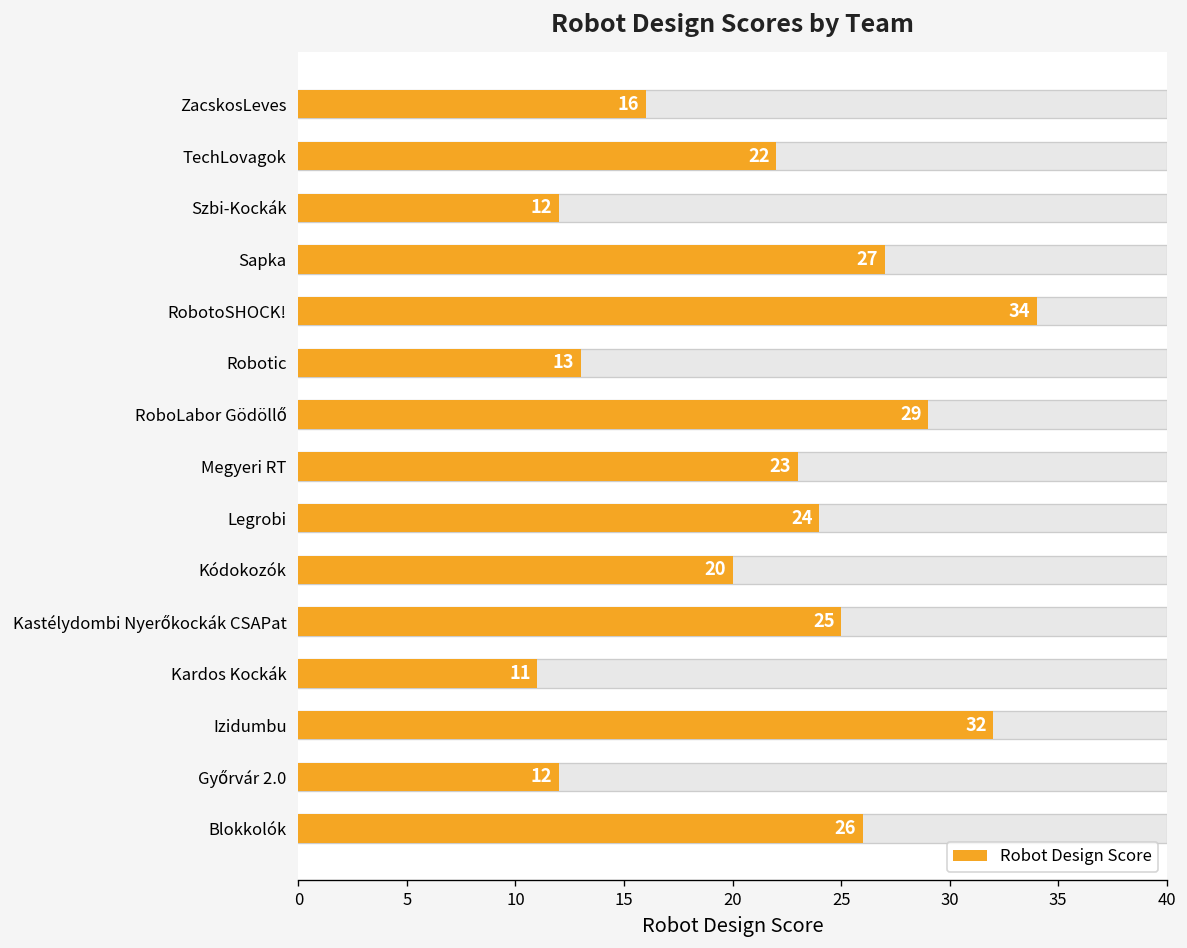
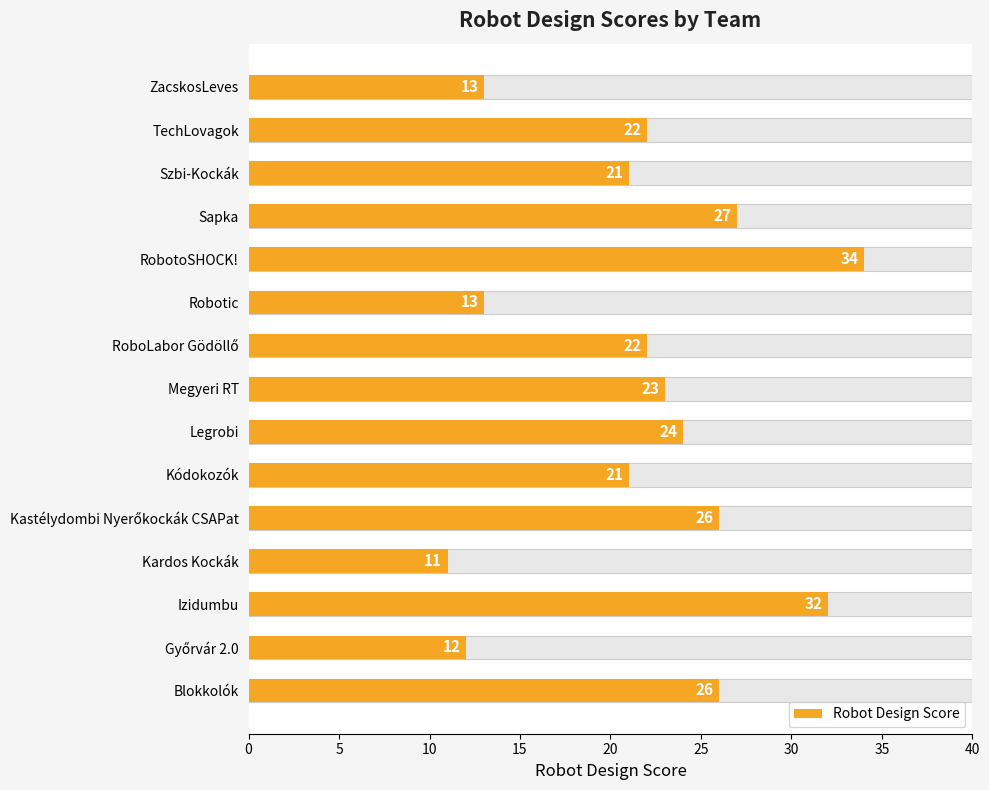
Robot Design Score, ZacskosLeves: 16 -> 13
Robot Design Score, Szbi-Kockák: 12 -> 21
Robot Design Score, RoboLabor Gödöllő: 29 -> 22
Robot Design Score, Kódokozók: 20 -> 21
Robot Design Score, Kastélydombi Nyerőkockák CSAPat: 25 -> 26
